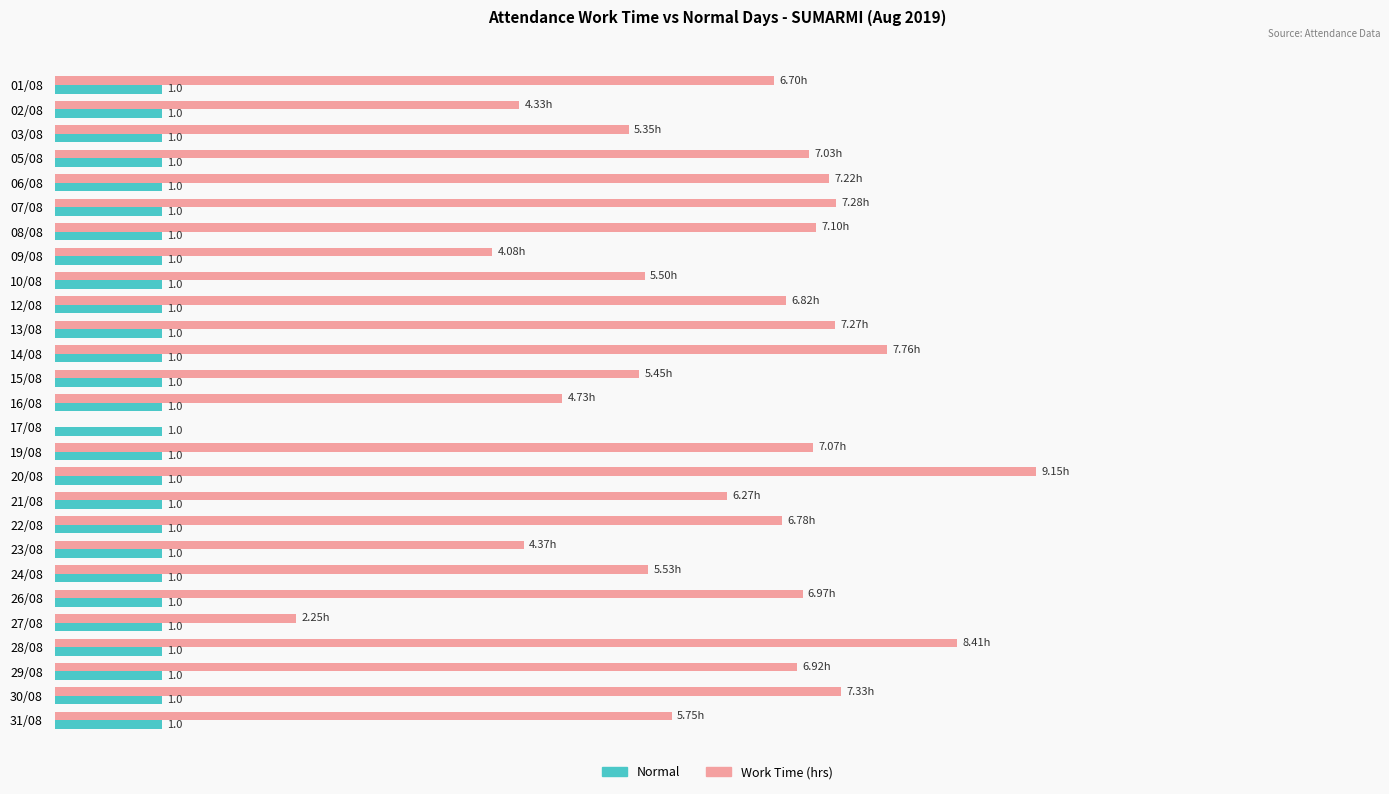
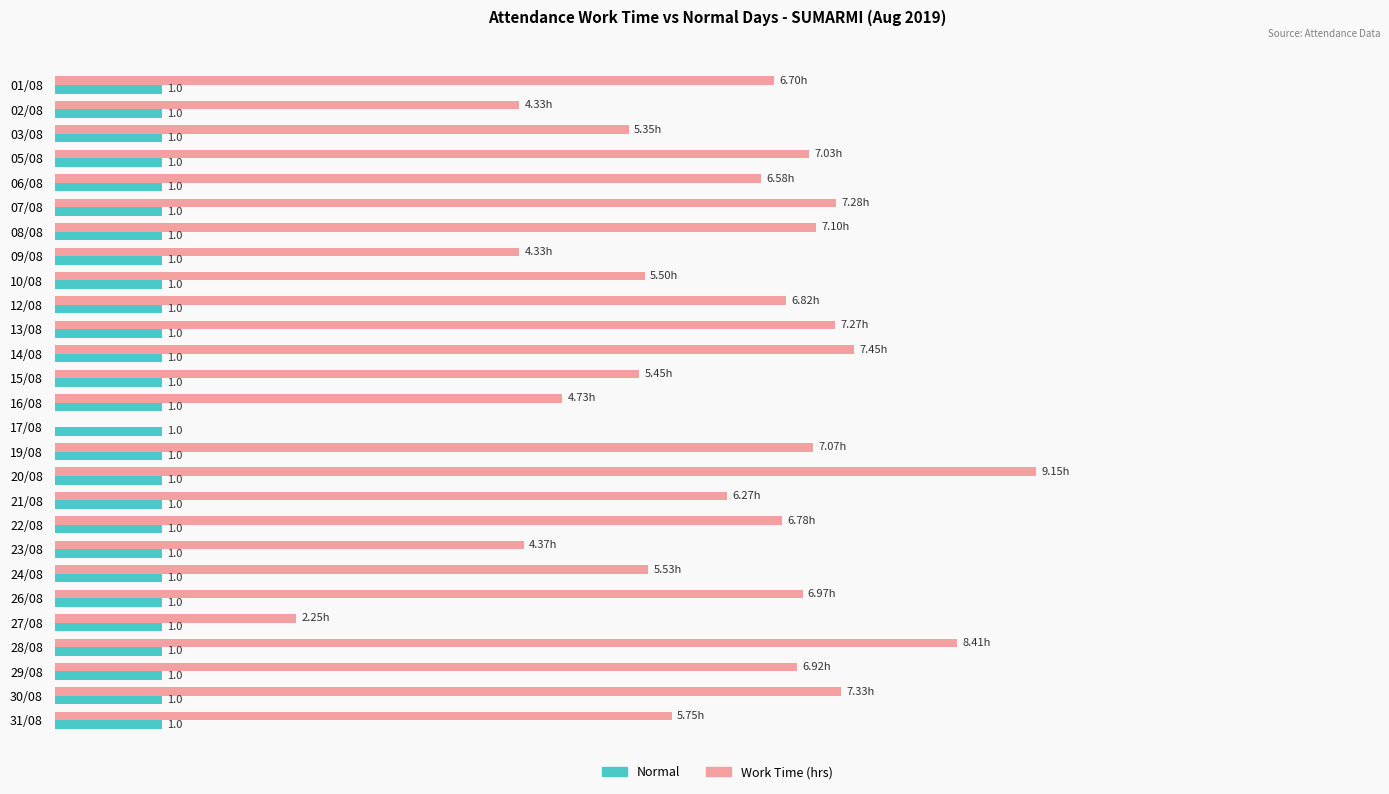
Work Time (hrs), 06/08: 7.22h -> 6.58h
Work Time (hrs), 09/08: 4.08h -> 4.33h
Work Time (hrs), 14/08: 7.76h -> 7.45h
